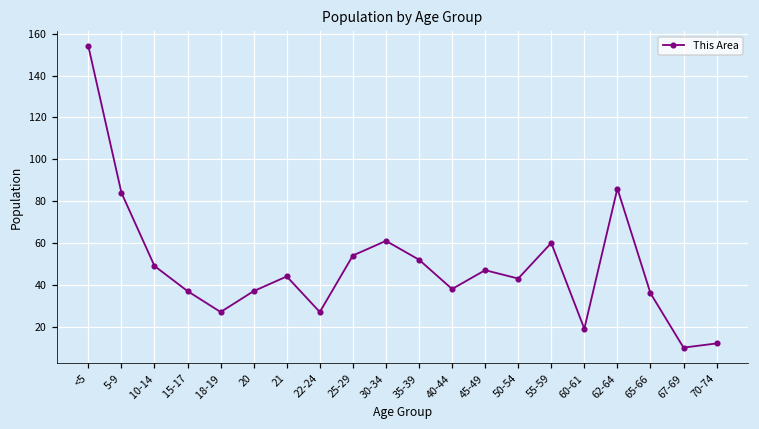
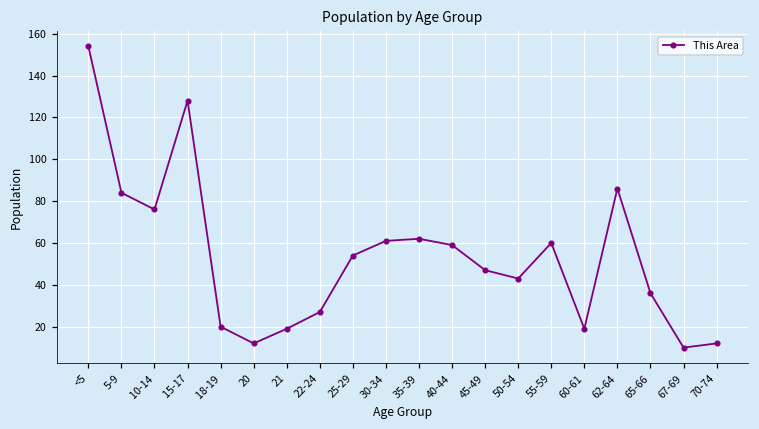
10-14: 49 -> 76
15-17: 37 -> 128
18-19: 27 -> 20
20: 37 -> 12
21: 44 -> 19
35-39: 52 -> 62
40-44: 38 -> 59
